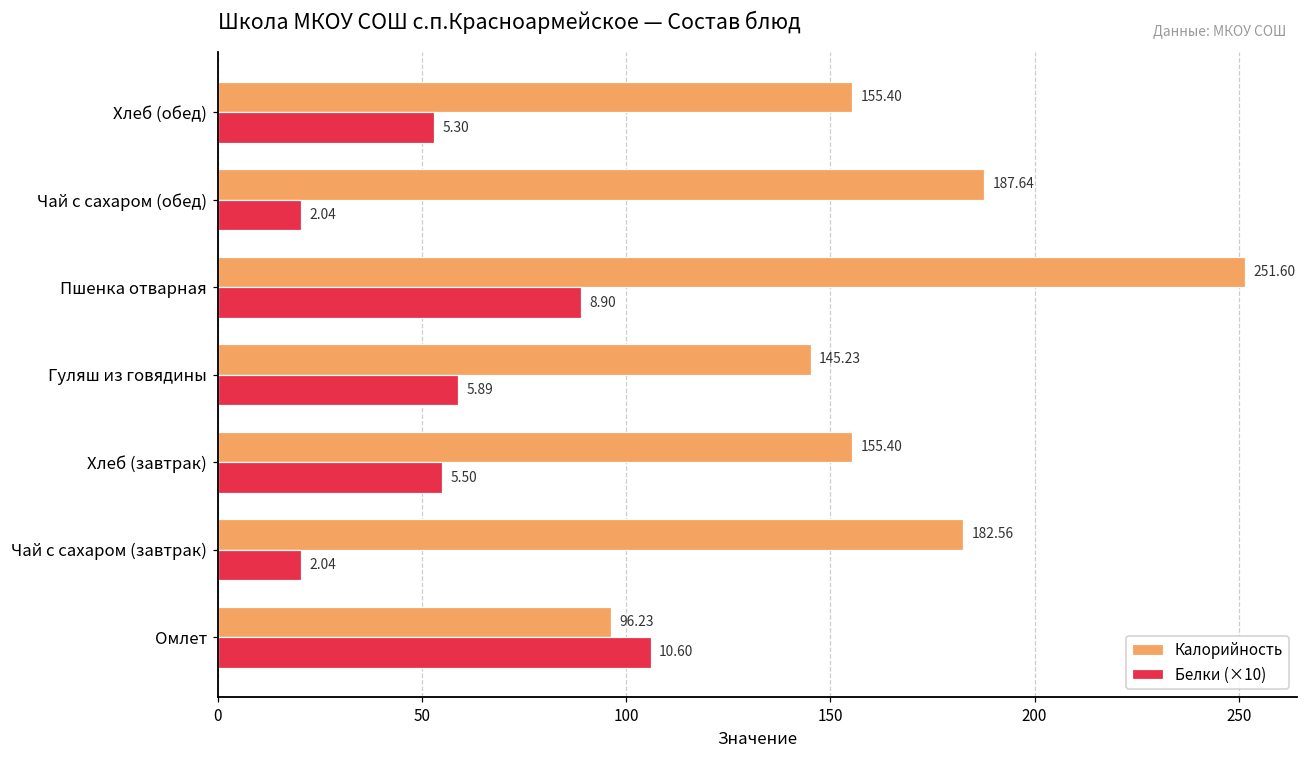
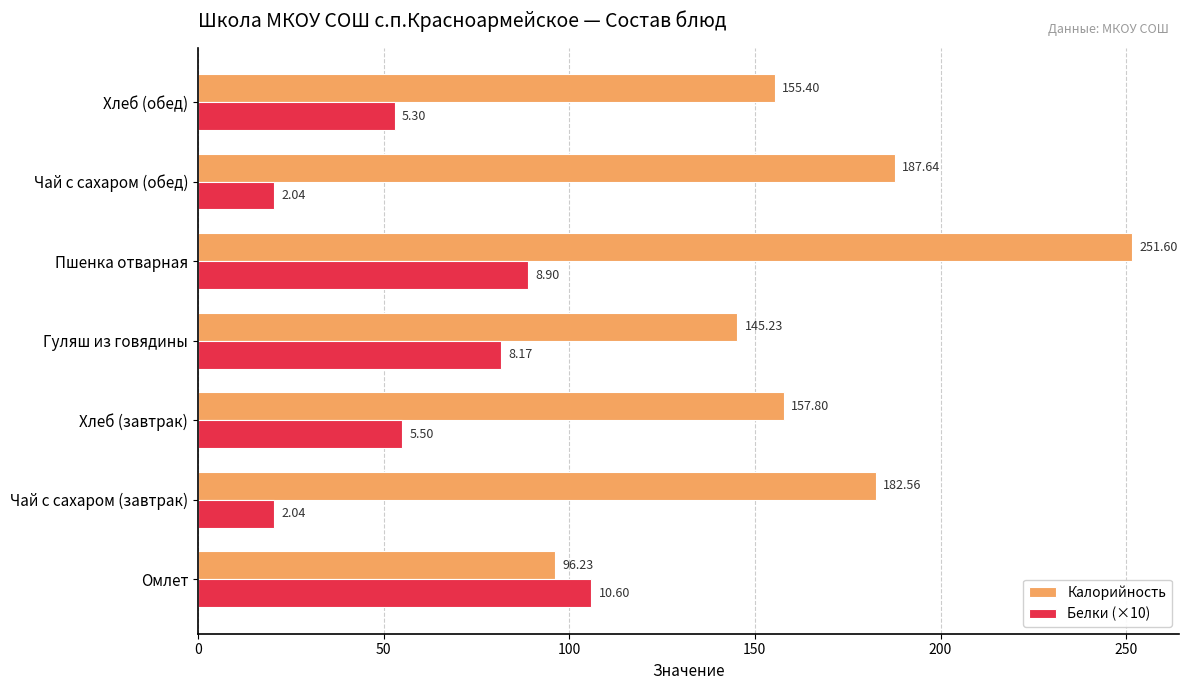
Белки (×10), Гуляш из говядины: 5.89 -> 8.17
Калорийность, Хлеб (завтрак): 155.40 -> 157.80
